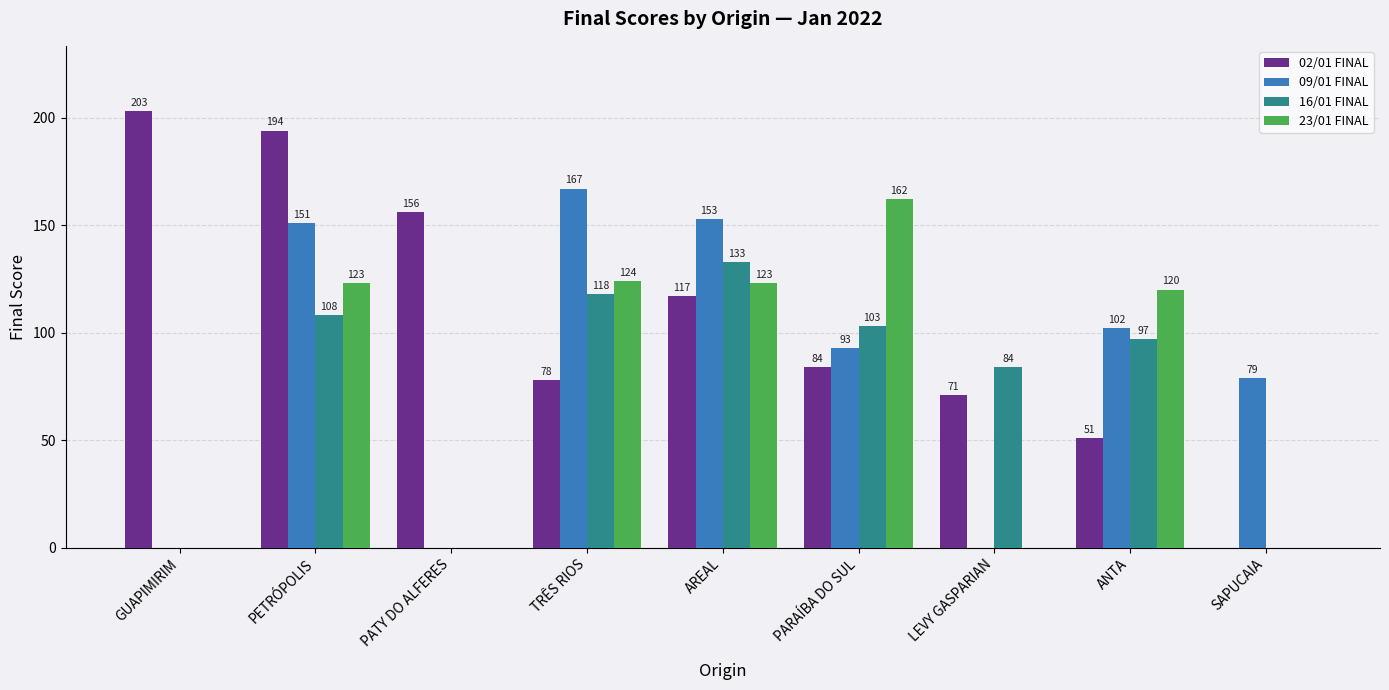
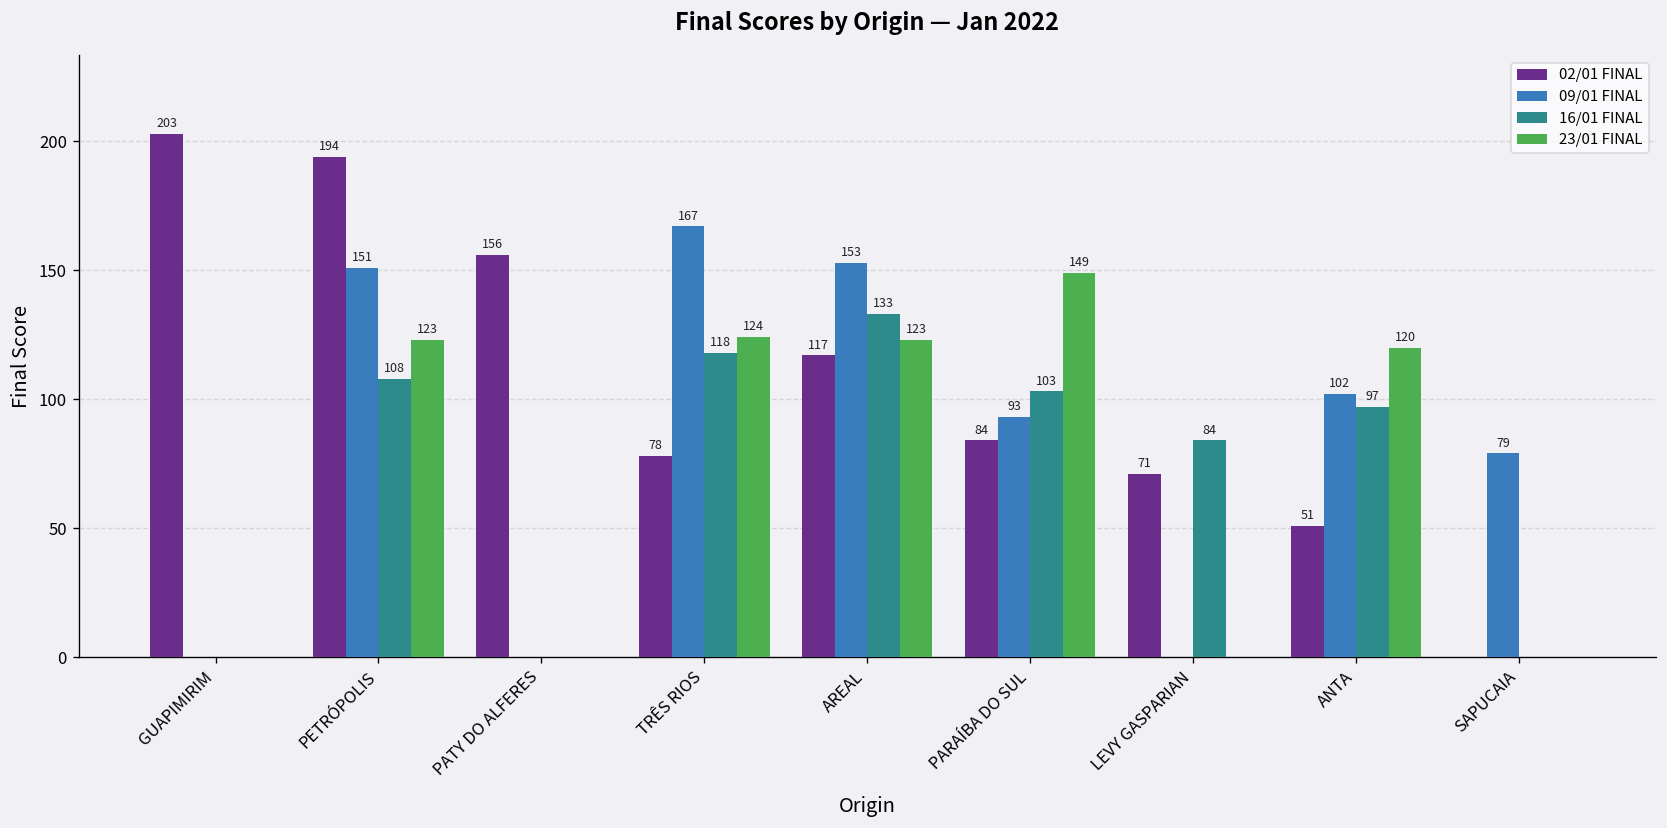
23/01 FINAL, PARAÍBA DO SUL: 162 -> 149
